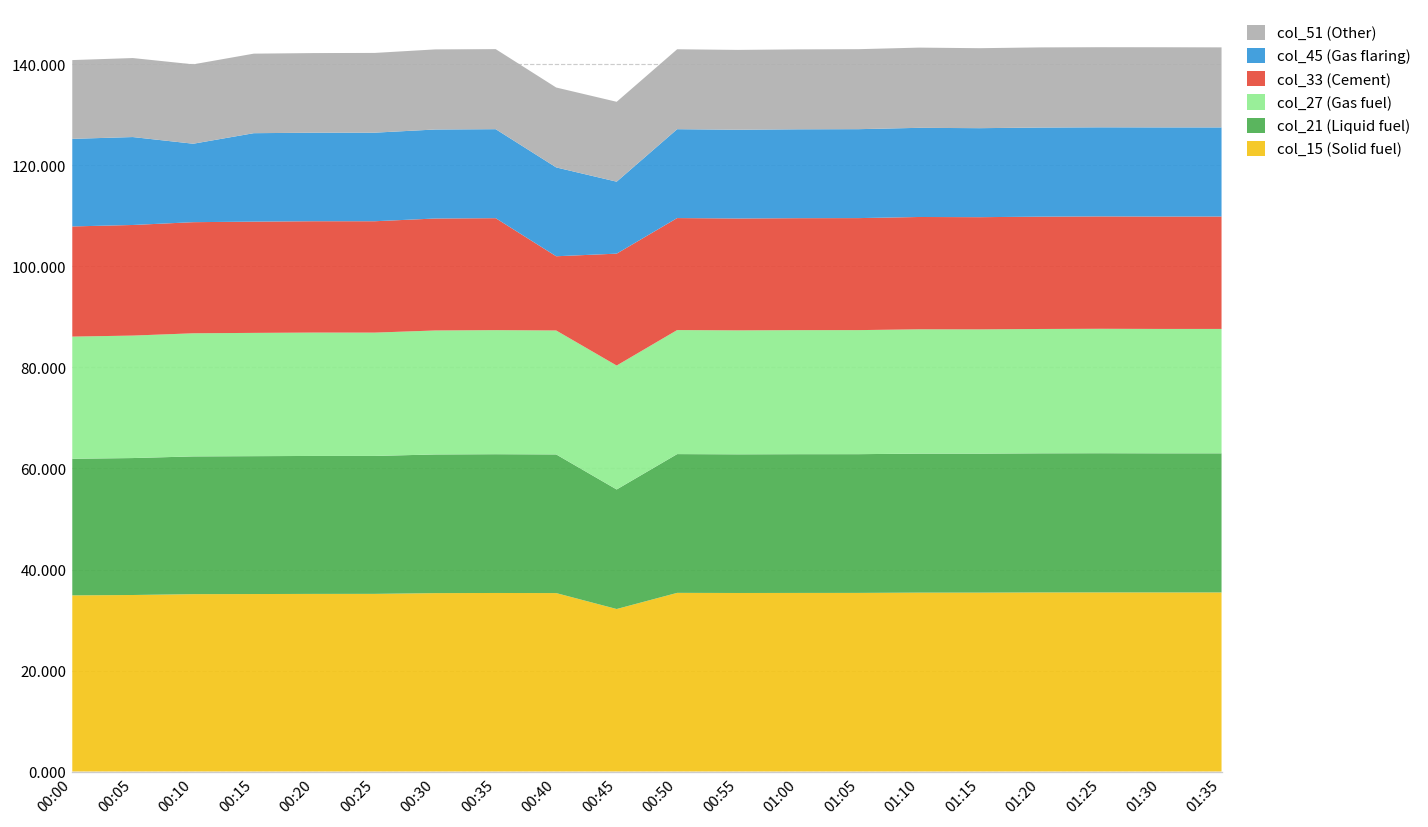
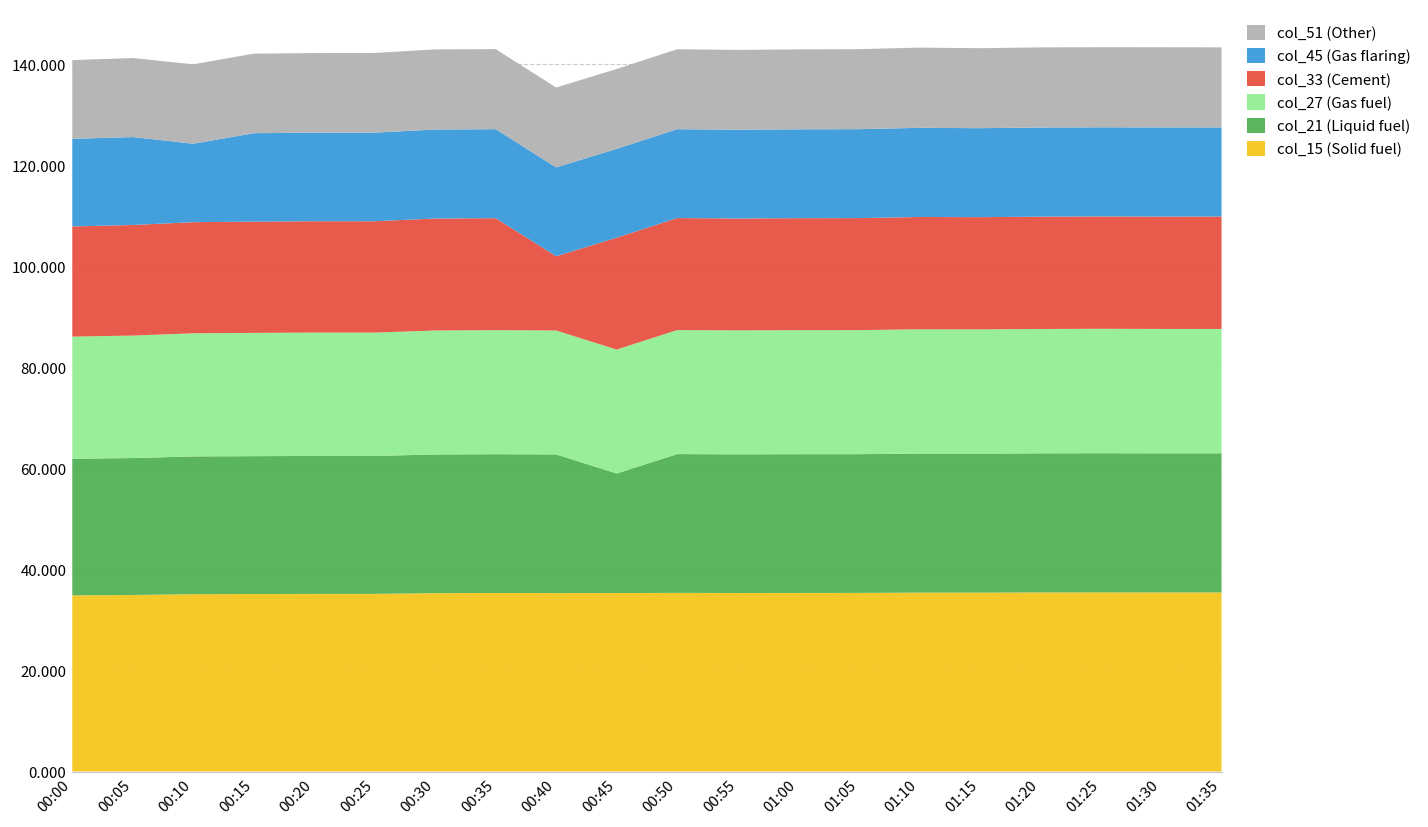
col_15 (Solid fuel), 00:45: 32 -> 35
col_45 (Gas flaring), 00:45: 14 -> 18
